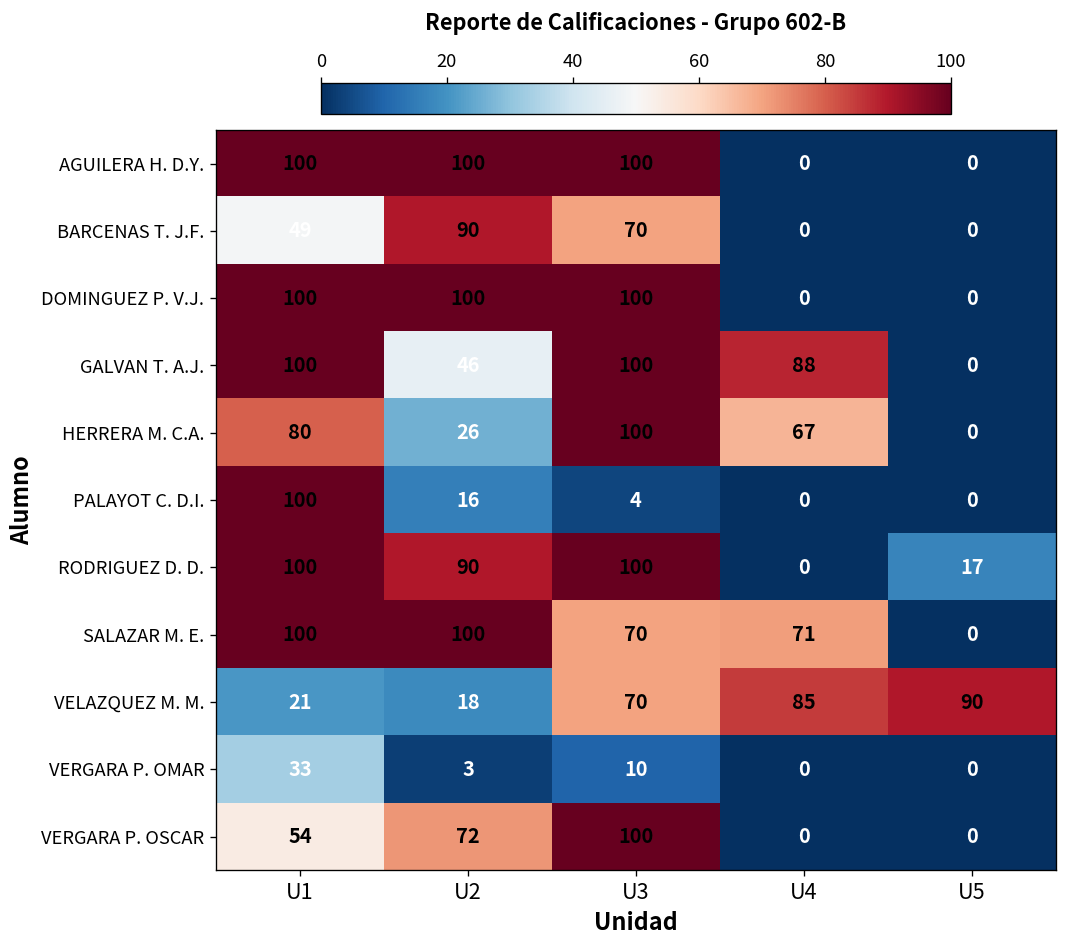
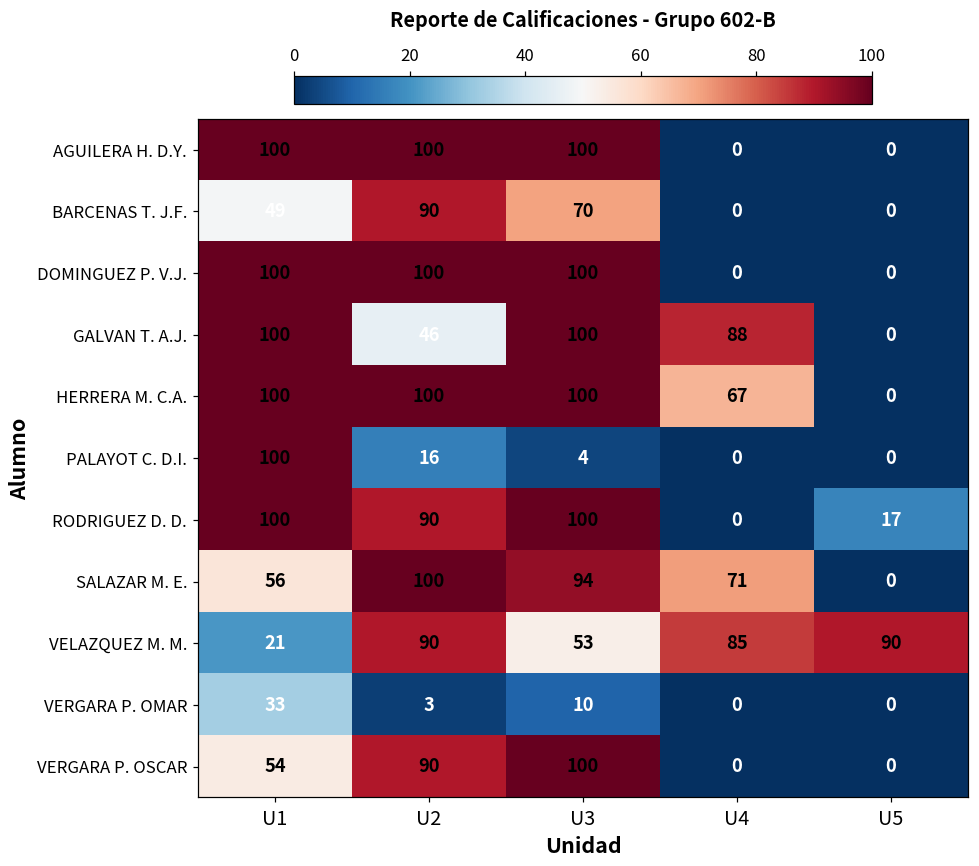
HERRERA M. C.A., U1: 80 -> 100
HERRERA M. C.A., U2: 26 -> 100
SALAZAR M. E., U1: 100 -> 56
SALAZAR M. E., U3: 70 -> 94
VELAZQUEZ M. M., U2: 18 -> 90
VELAZQUEZ M. M., U3: 70 -> 53
VERGARA P. OSCAR, U2: 72 -> 90
